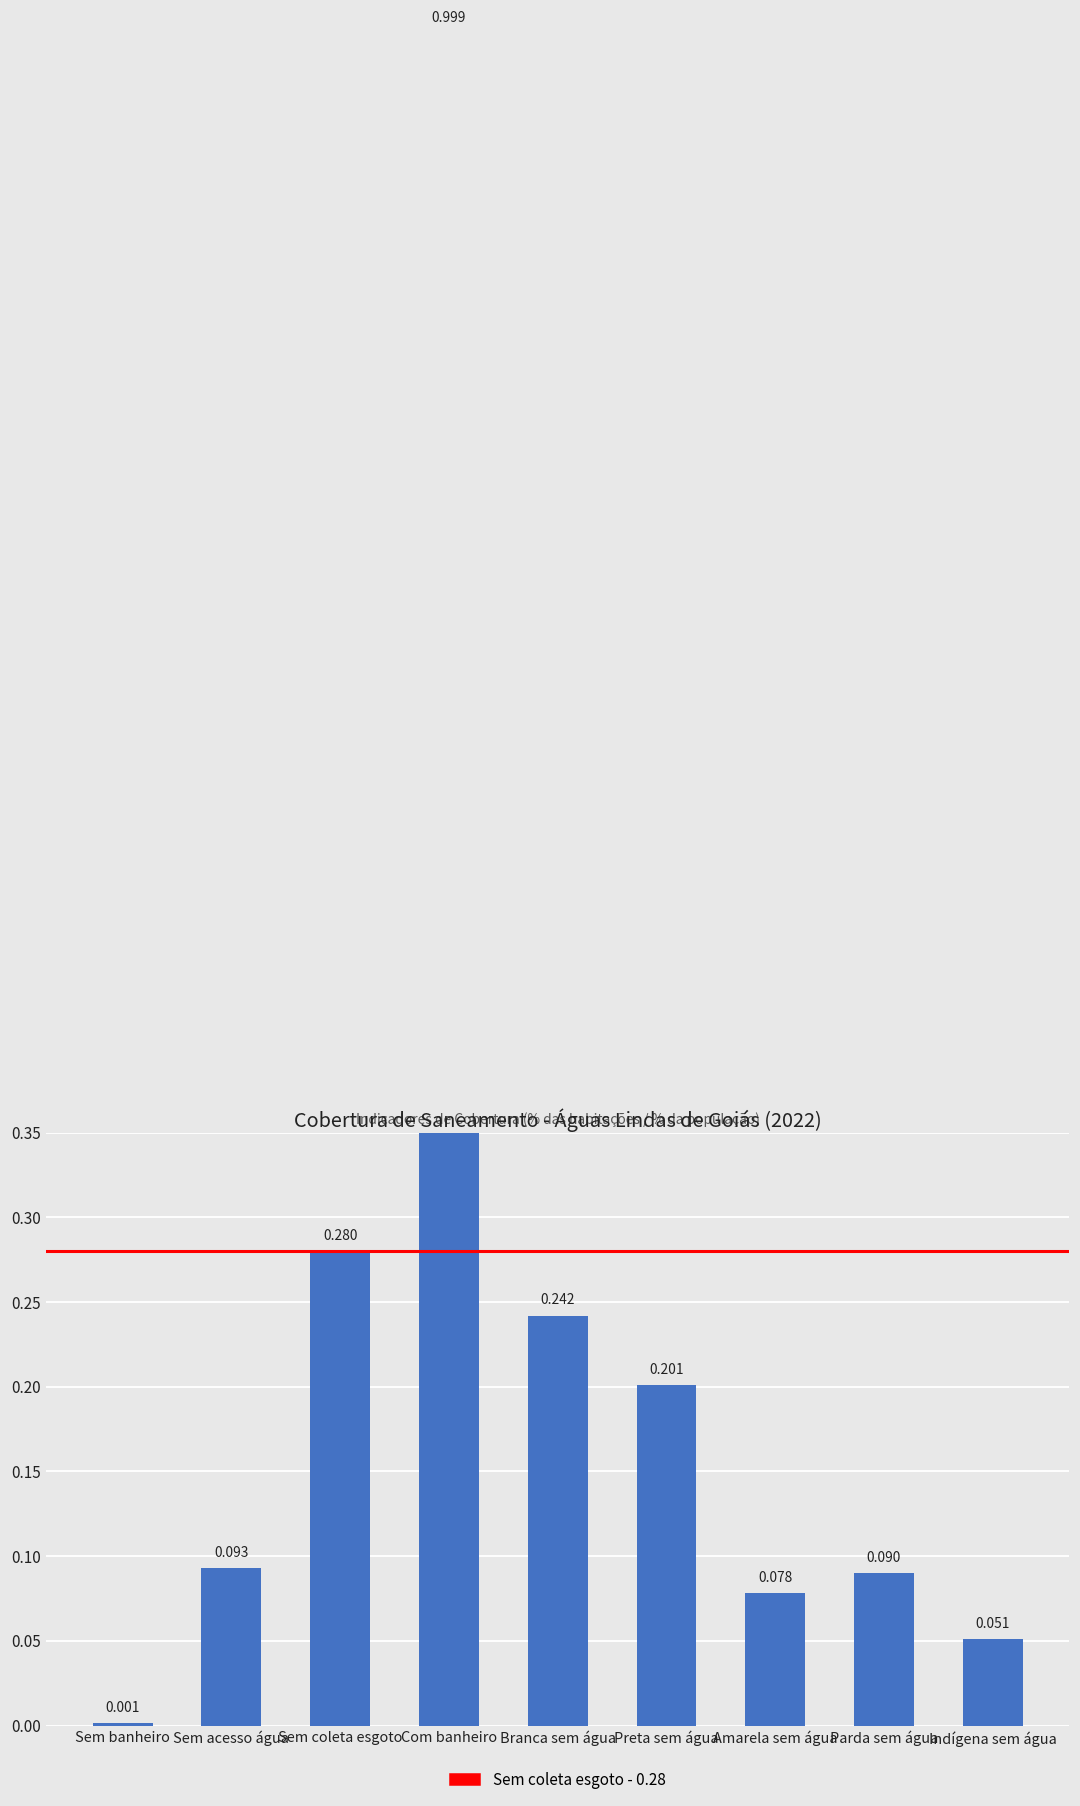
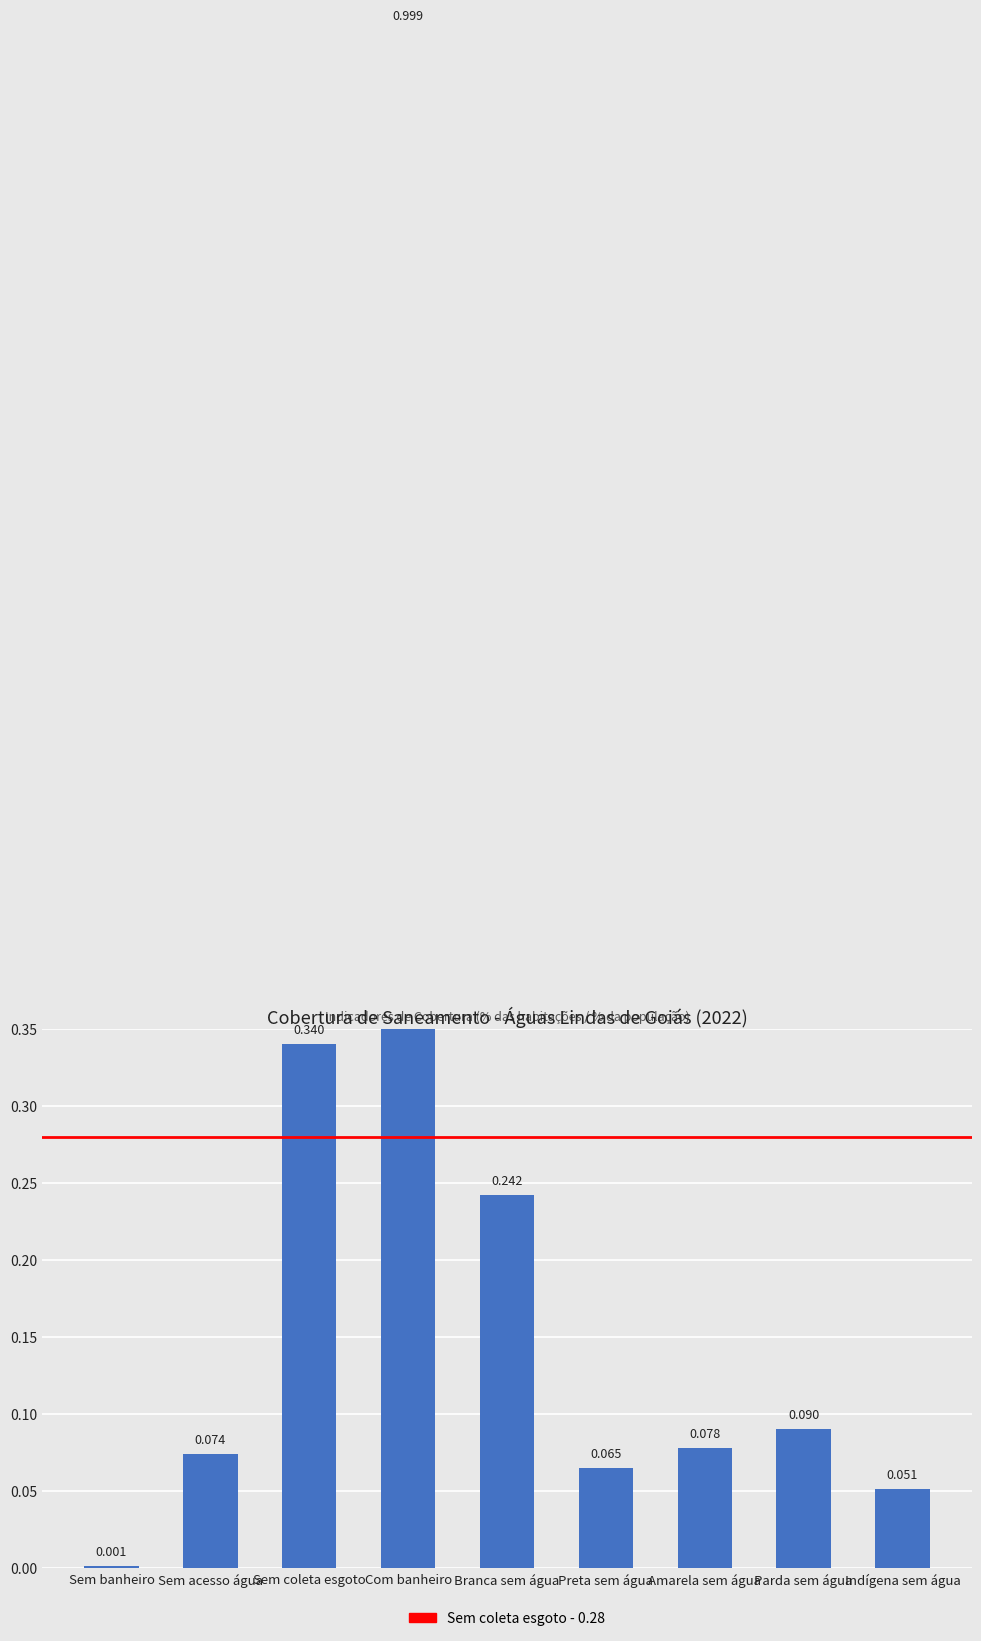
Sem acesso água: 0.093 -> 0.074
Sem coleta esgoto: 0.280 -> 0.340
Preta sem água: 0.201 -> 0.065
